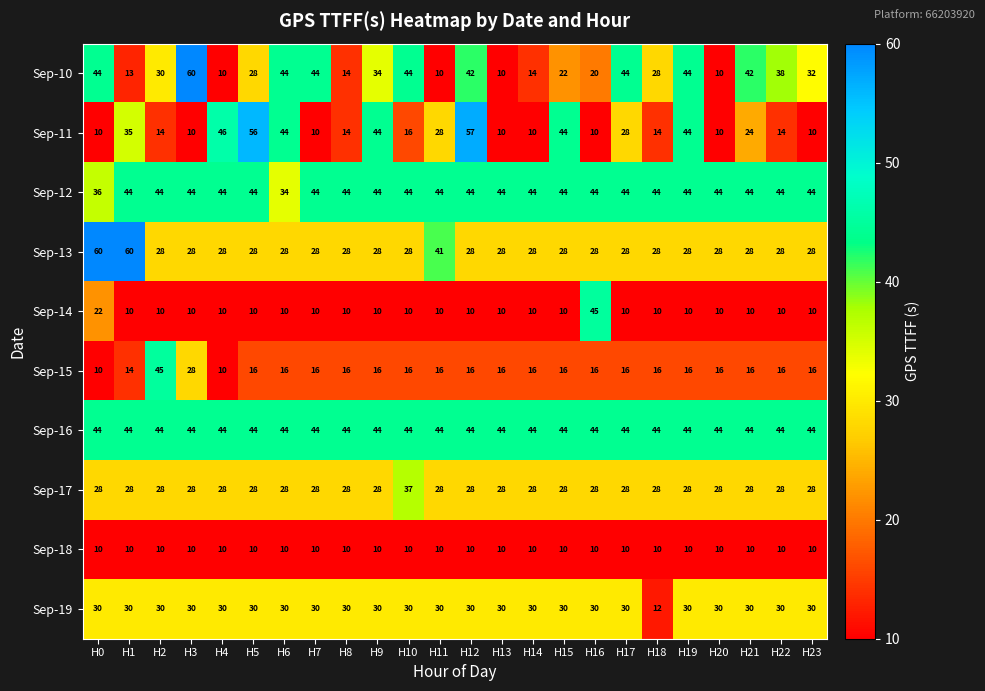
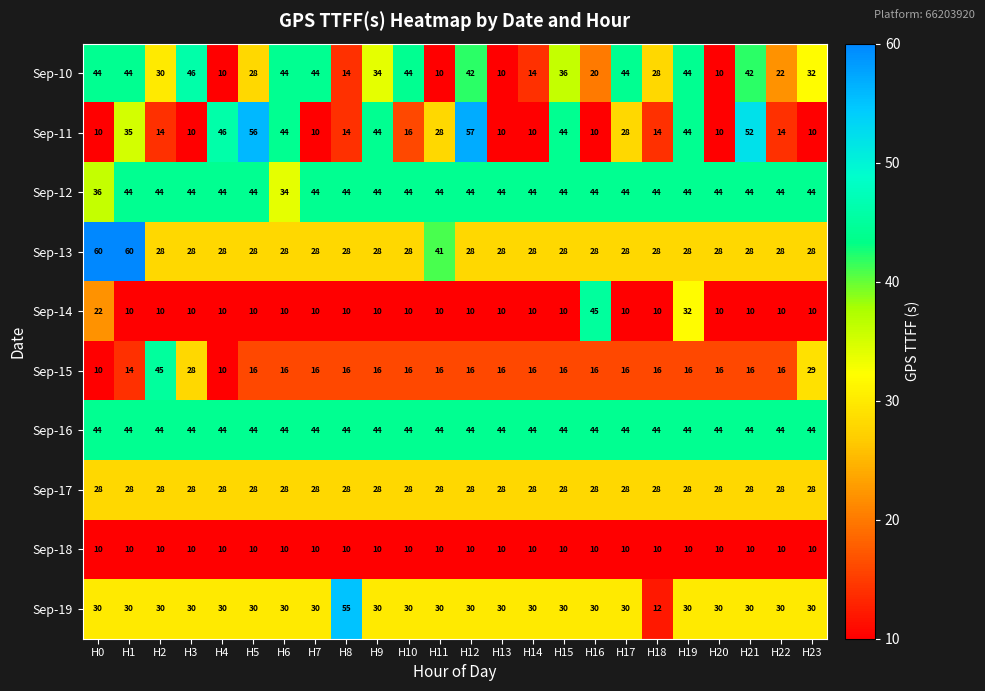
Sep-10, H1: 13 -> 44
Sep-10, H3: 60 -> 46
Sep-10, H15: 22 -> 36
Sep-10, H22: 38 -> 22
Sep-11, H21: 24 -> 52
Sep-14, H19: 10 -> 32
Sep-15, H23: 16 -> 29
Sep-17, H10: 37 -> 28
Sep-19, H8: 30 -> 55
